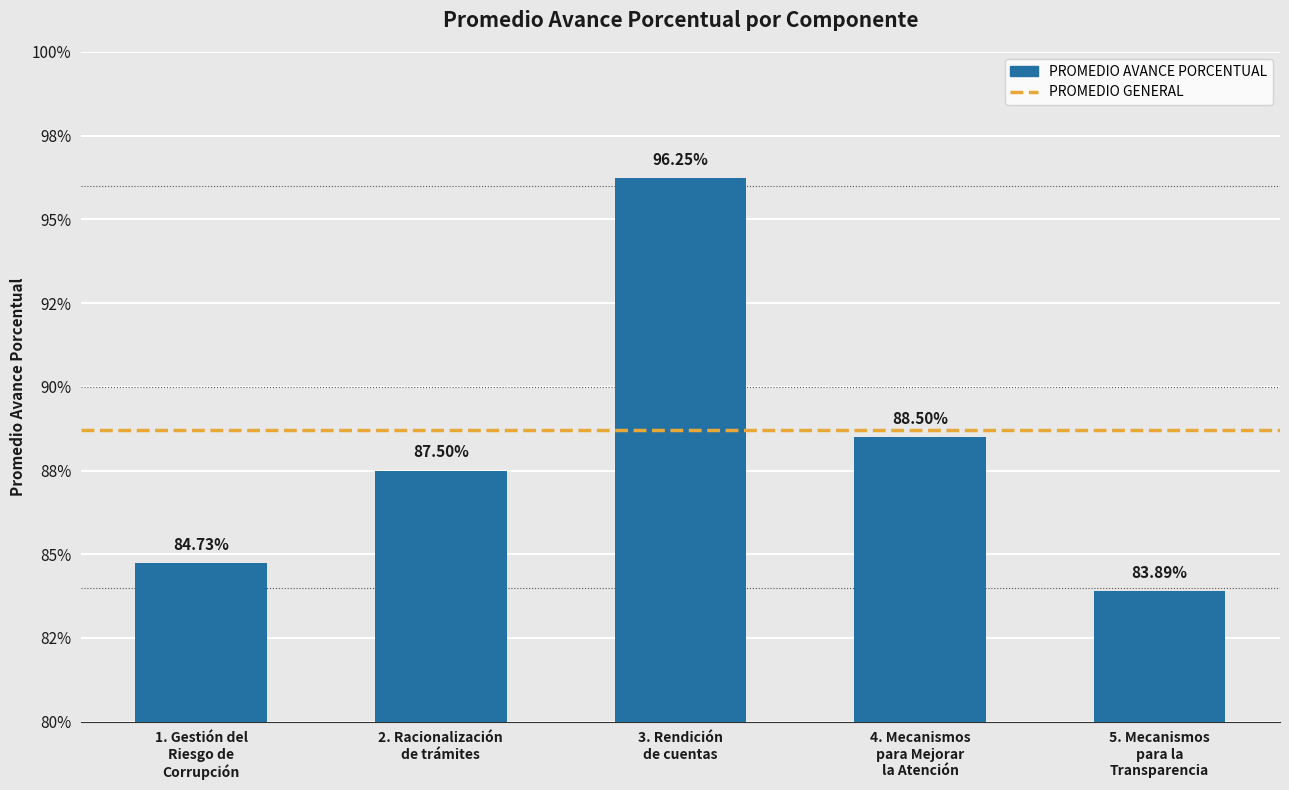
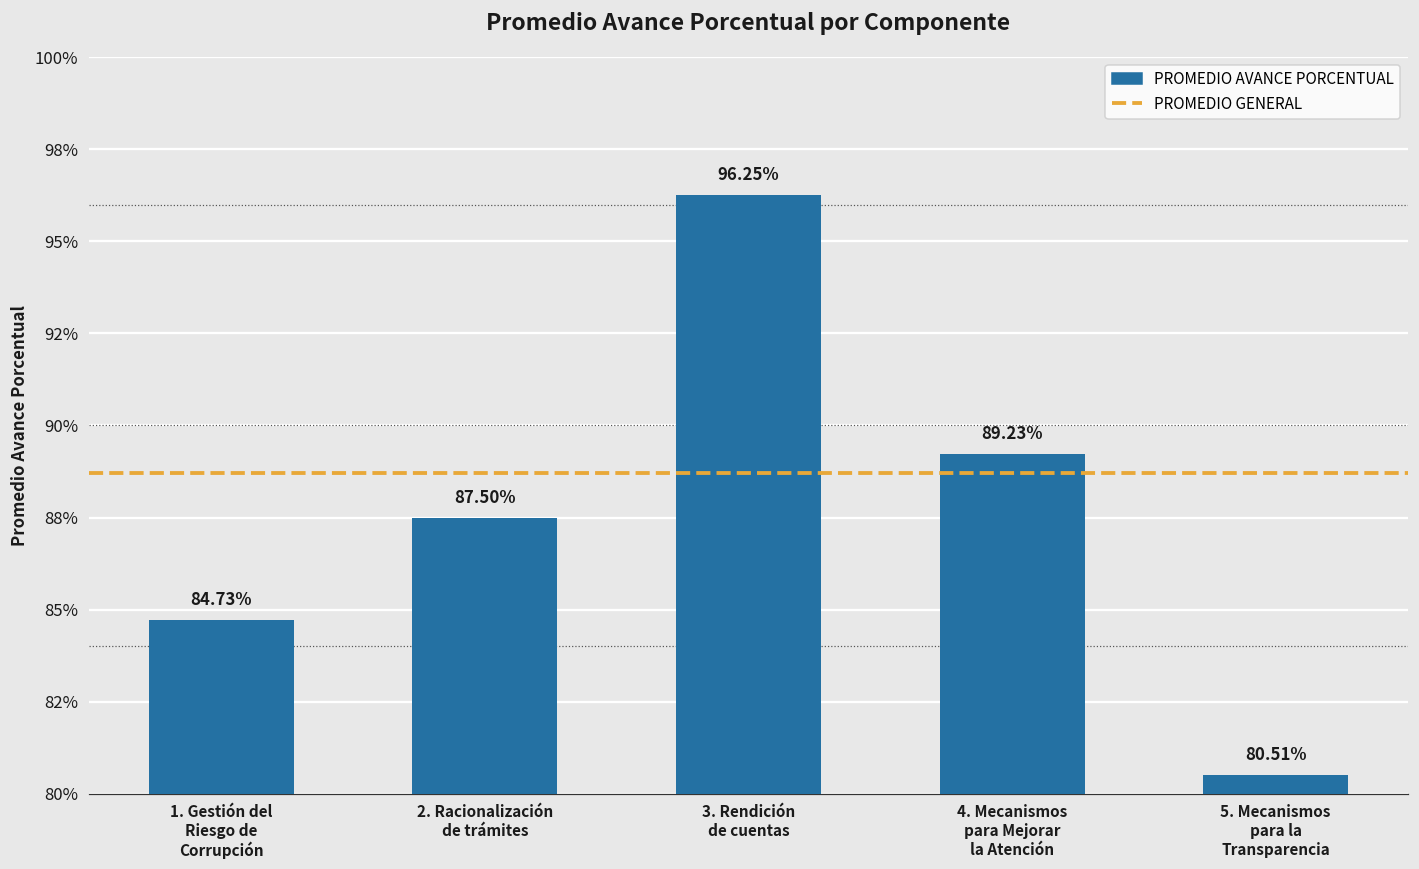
4. Mecanismos para Mejorar la Atención: 88.50% -> 89.23%
5. Mecanismos para la Transparencia: 83.89% -> 80.51%
